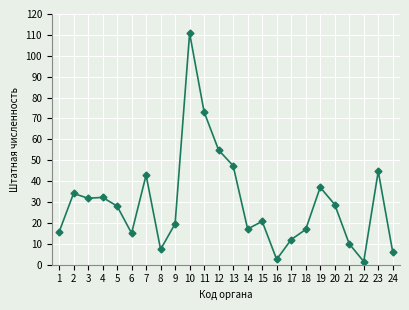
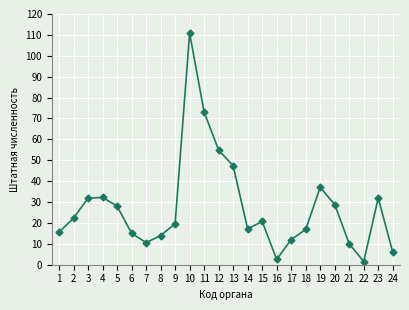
2: 34 -> 22
7: 43 -> 11
8: 7 -> 14
23: 45 -> 32
